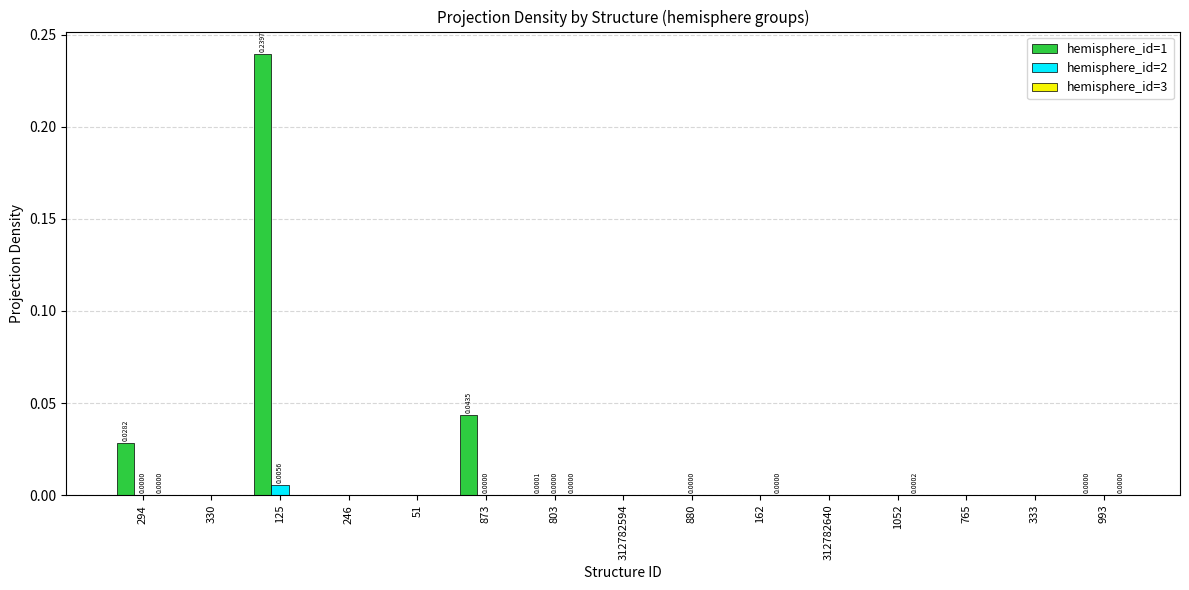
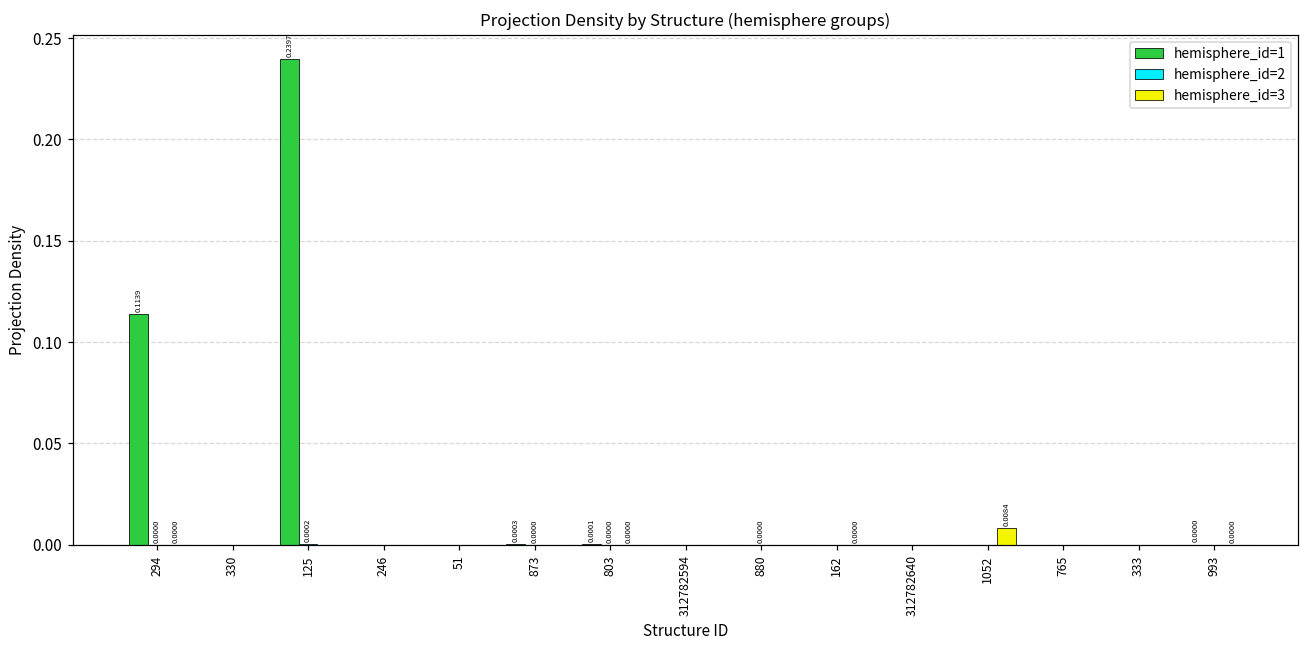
hemisphere_id=1, 294: 0.0282 -> 0.1139
hemisphere_id=2, 125: 0.0056 -> 0.0002
hemisphere_id=1, 873: 0.0435 -> 0.0003
hemisphere_id=3, 1052: 0.0002 -> 0.0084
